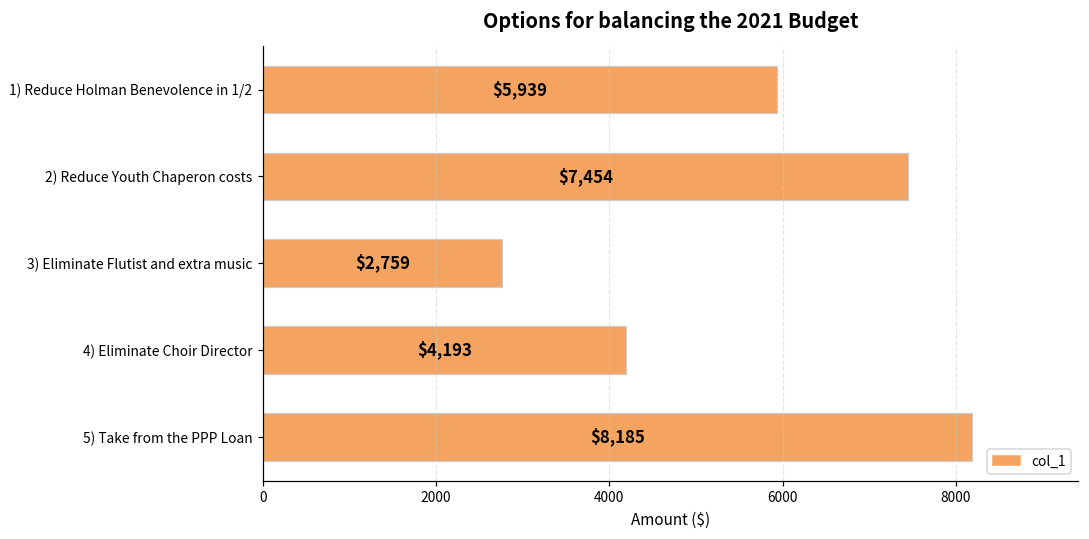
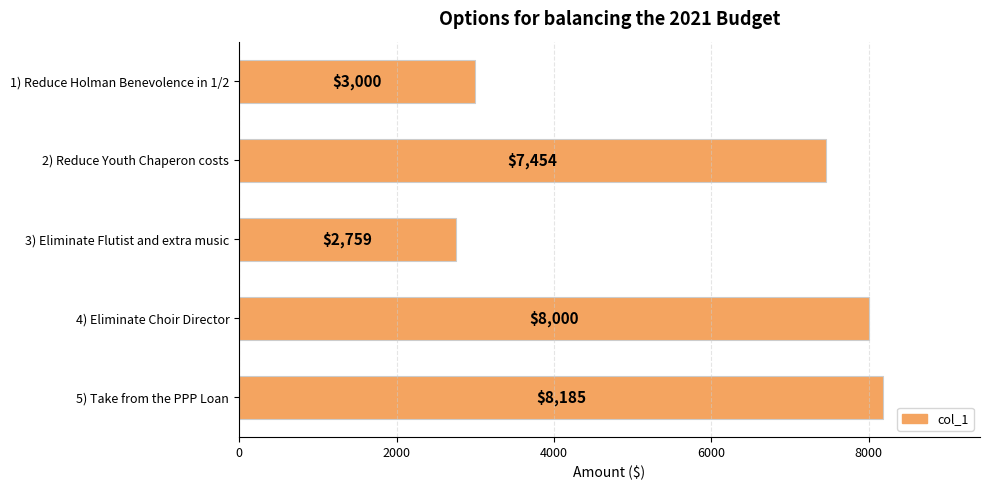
1) Reduce Holman Benevolence in 1/2: $5,939 -> $3,000
4) Eliminate Choir Director: $4,193 -> $8,000
